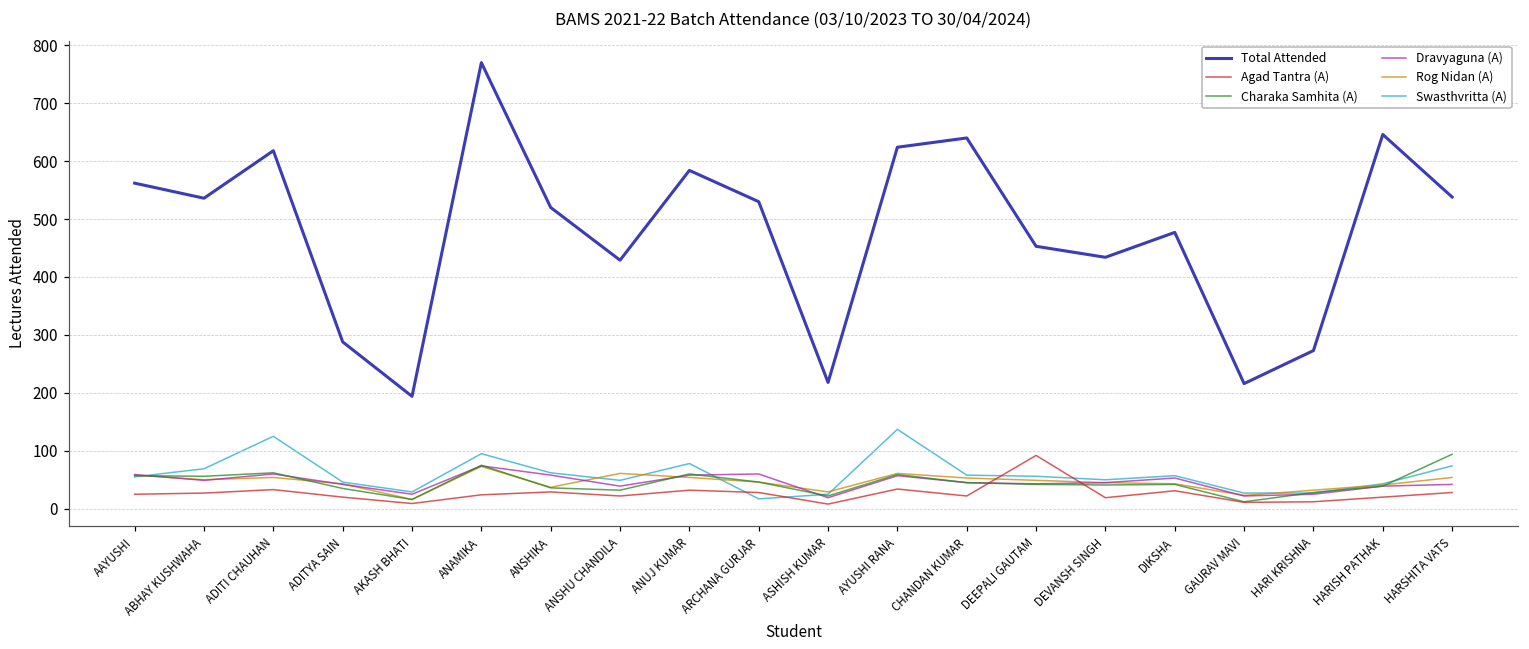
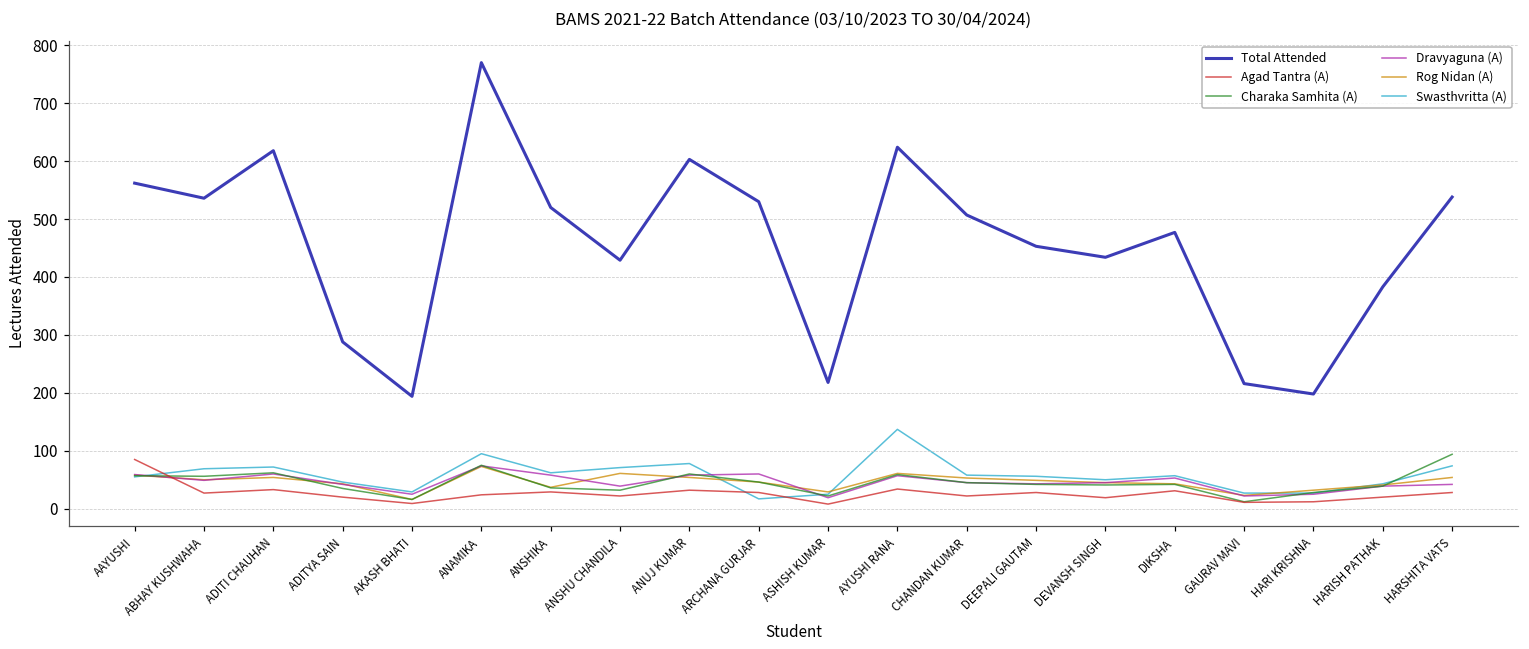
Agad Tantra (A), AAYUSHI: 30 -> 90
Swasthvritta (A), ADITI CHAUHAN: 130 -> 70
Swasthvritta (A), ANSHU CHANDILA: 50 -> 70
Total Attended, ANUJ KUMAR: 580 -> 600
Total Attended, CHANDAN KUMAR: 640 -> 510
Agad Tantra (A), DEEPALI GAUTAM: 90 -> 30
Total Attended, HARI KRISHNA: 270 -> 200
Total Attended, HARISH PATHAK: 650 -> 380
